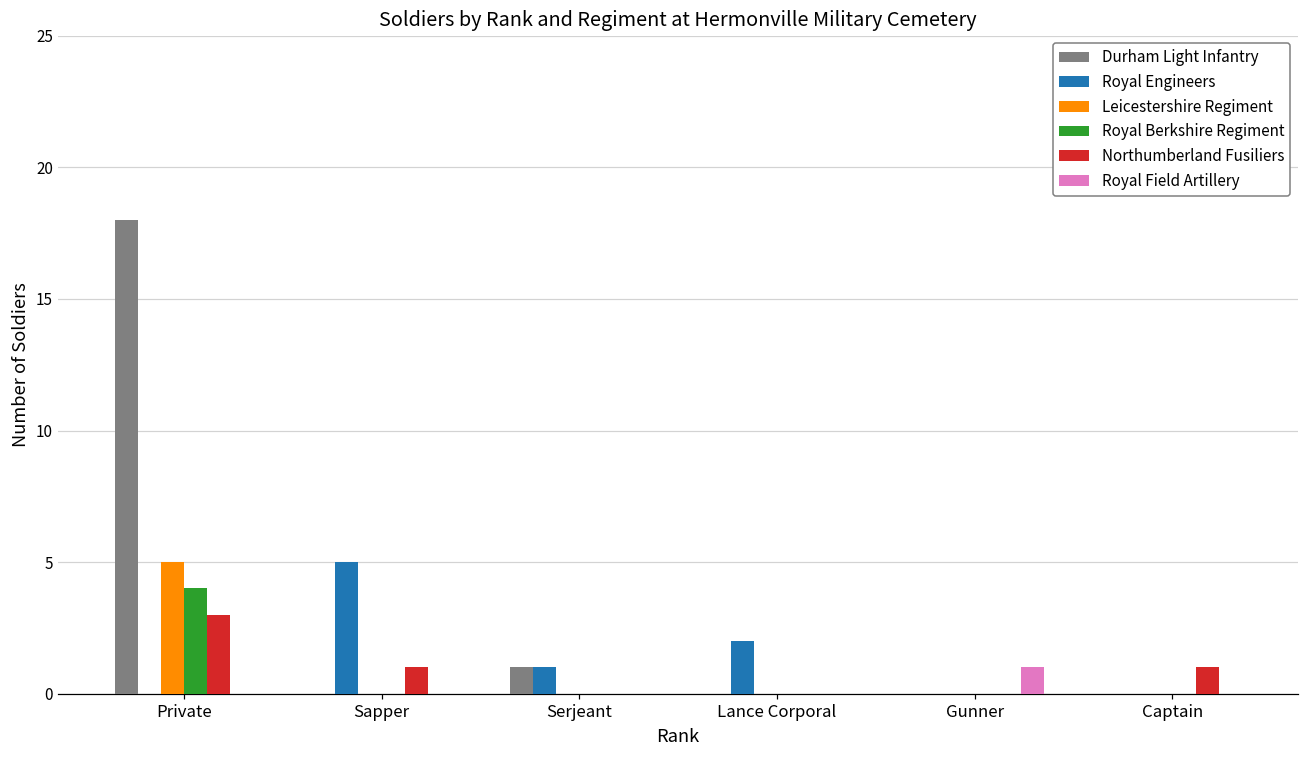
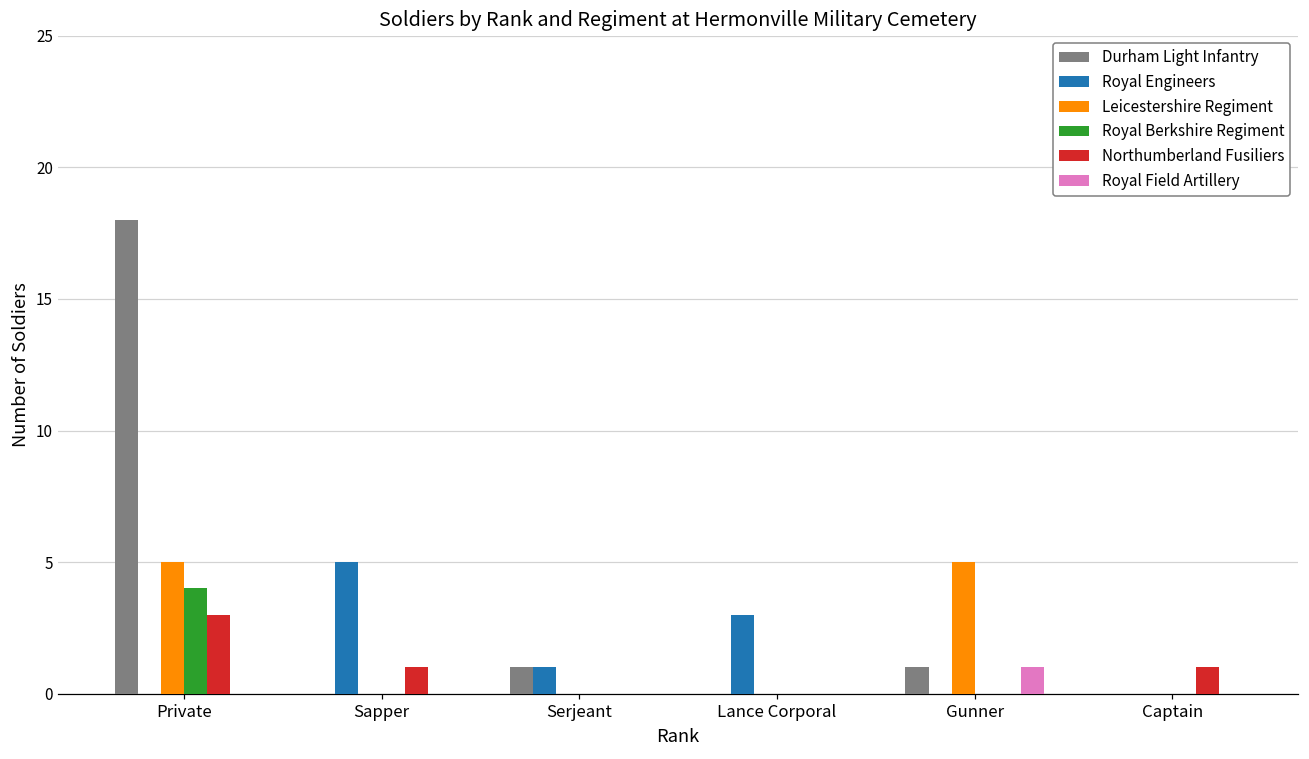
Royal Engineers, Lance Corporal: 2 -> 3
Durham Light Infantry, Gunner: 0 -> 1
Leicestershire Regiment, Gunner: 0 -> 5
